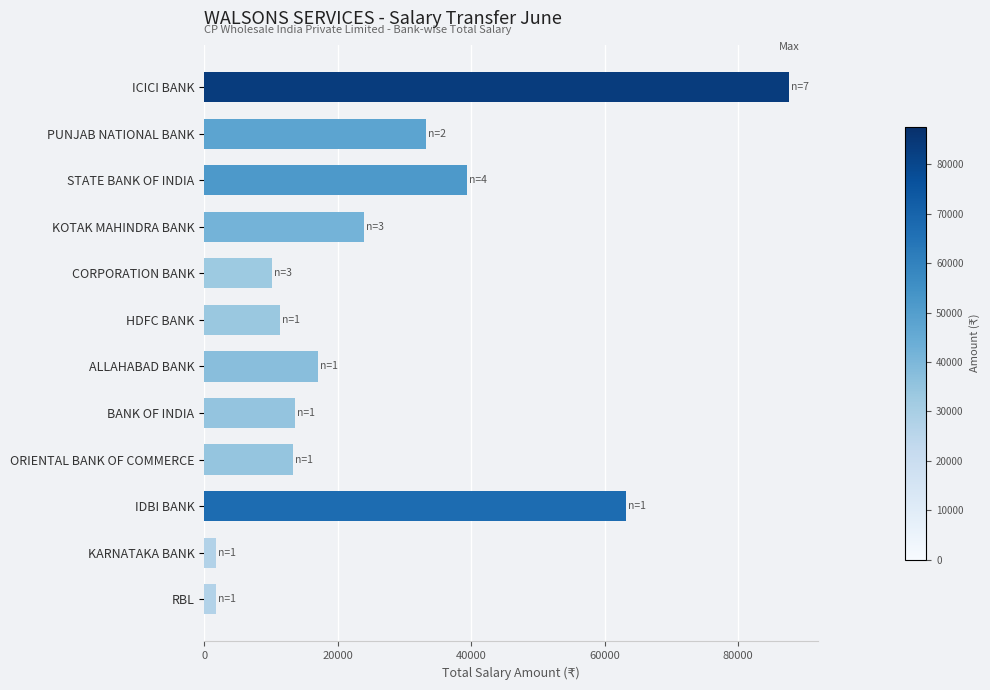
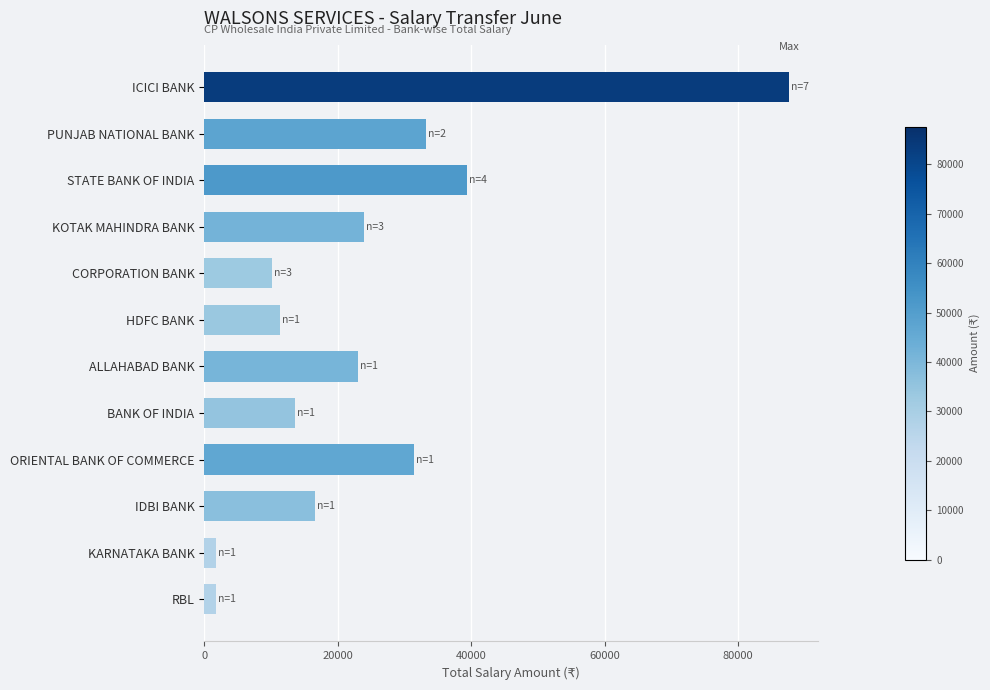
ALLAHABAD BANK: 17000 -> 23000
ORIENTAL BANK OF COMMERCE: 13000 -> 31000
IDBI BANK: 63000 -> 17000
